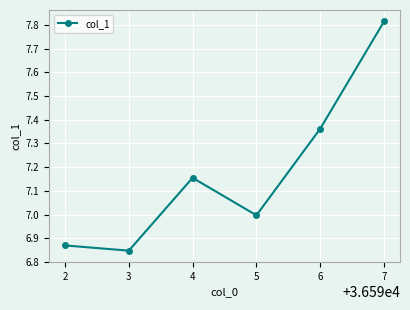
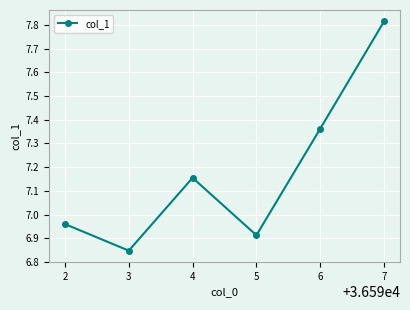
2: 6.87 -> 6.96
5: 7.00 -> 6.91
